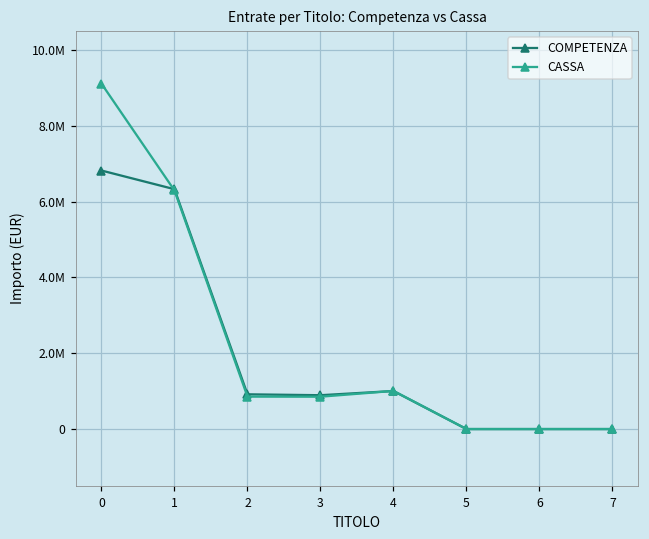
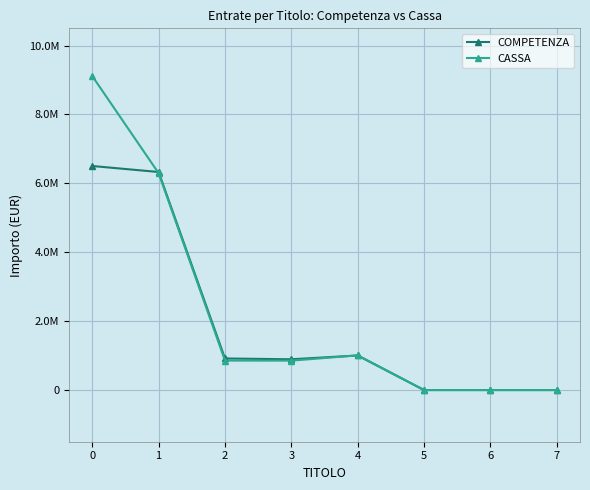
COMPETENZA, 0: 6800000 -> 6500000
